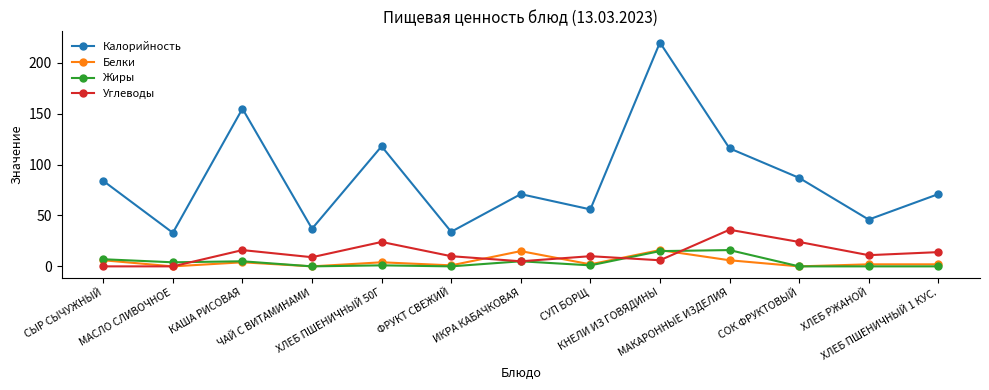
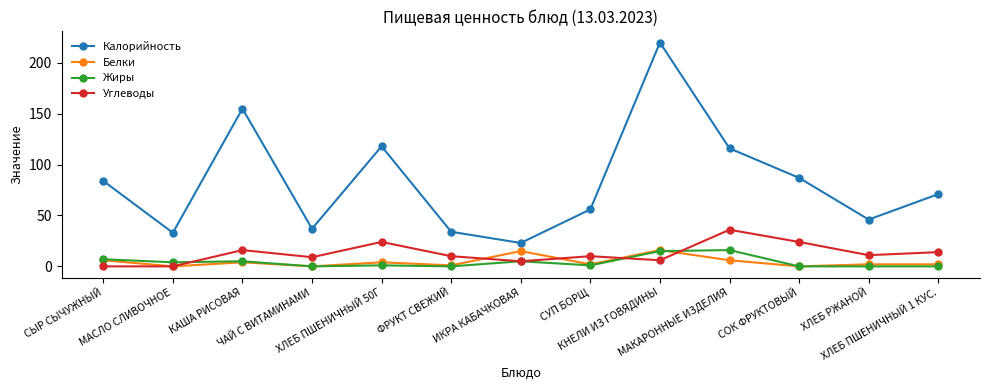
Калорийность, ИКРА КАБАЧКОВАЯ: 71 -> 23
